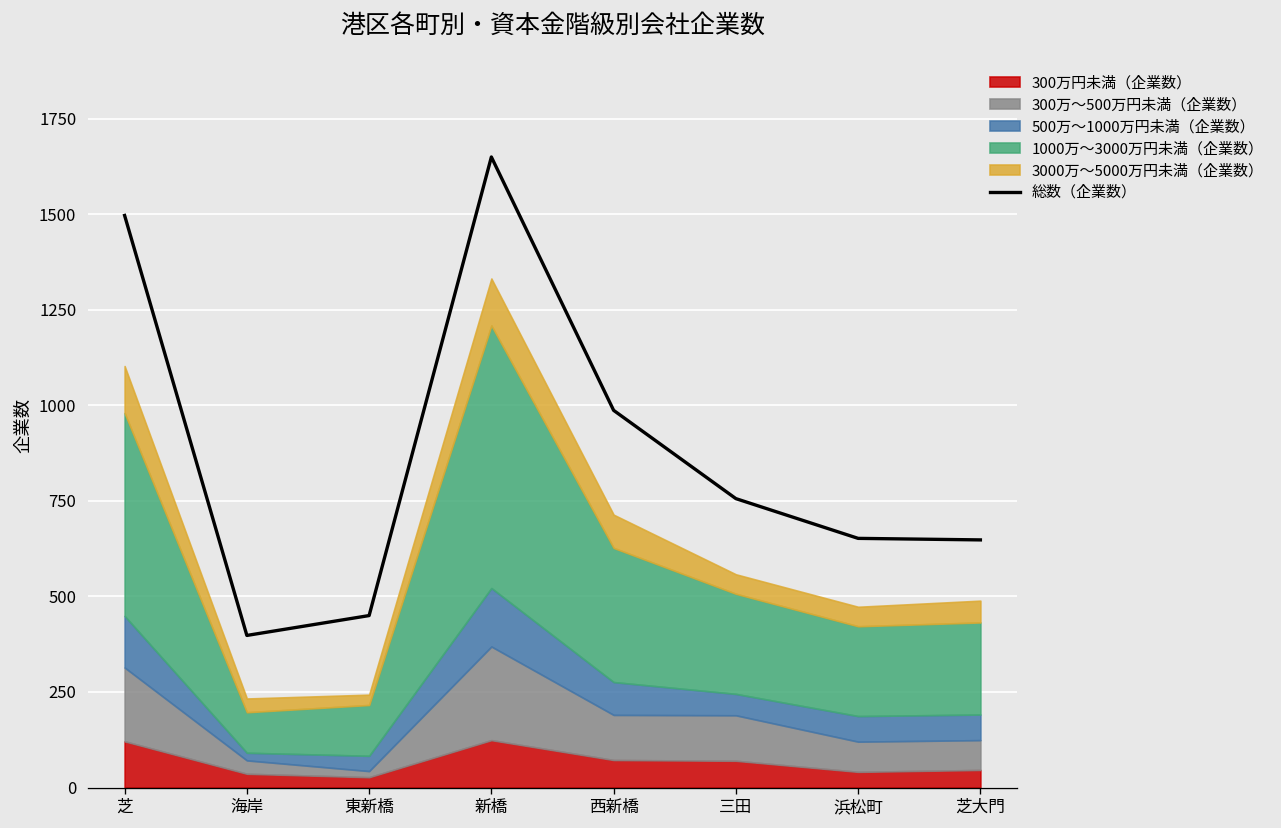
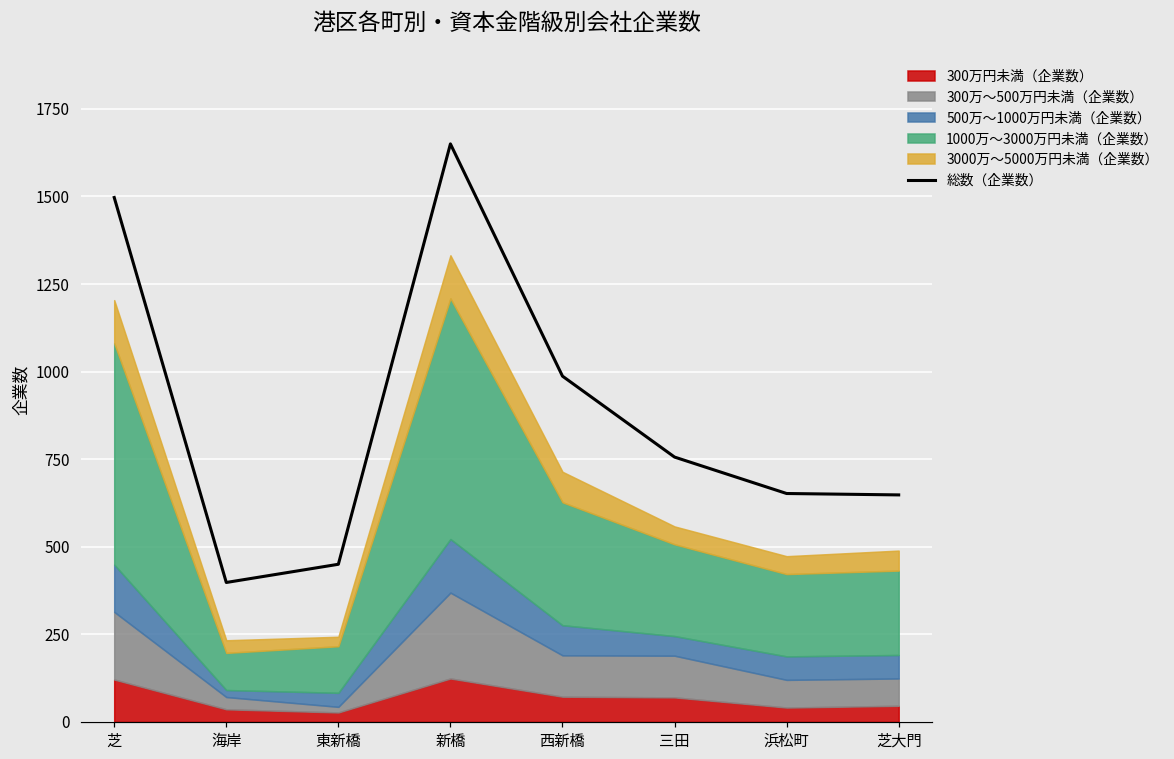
1000万～3000万円未満（企業数）, 芝: 530 -> 630
